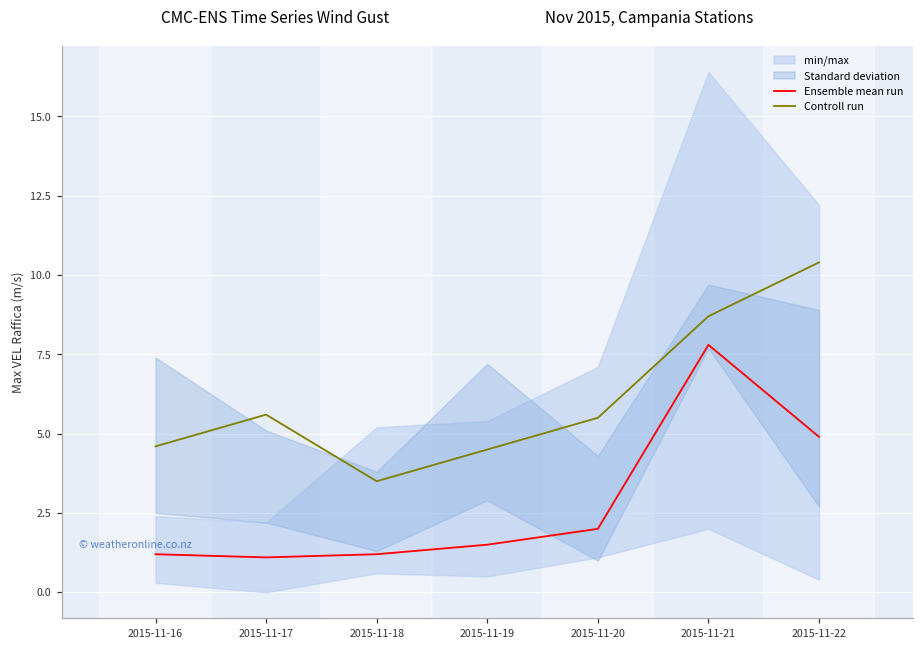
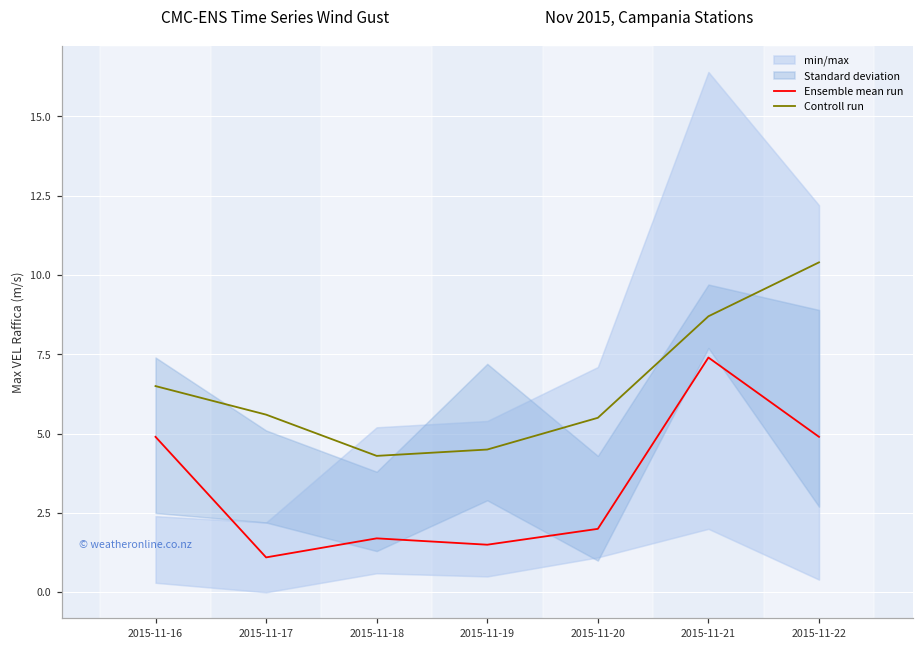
Ensemble mean run, 2015-11-16: 1.2 -> 4.9
Controll run, 2015-11-16: 4.6 -> 6.5
Ensemble mean run, 2015-11-18: 1.2 -> 1.7
Controll run, 2015-11-18: 3.5 -> 4.3
Ensemble mean run, 2015-11-21: 7.8 -> 7.4
